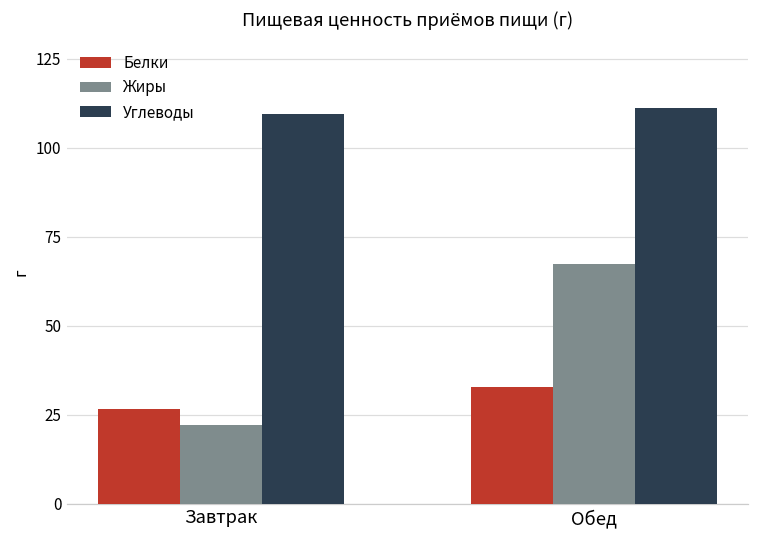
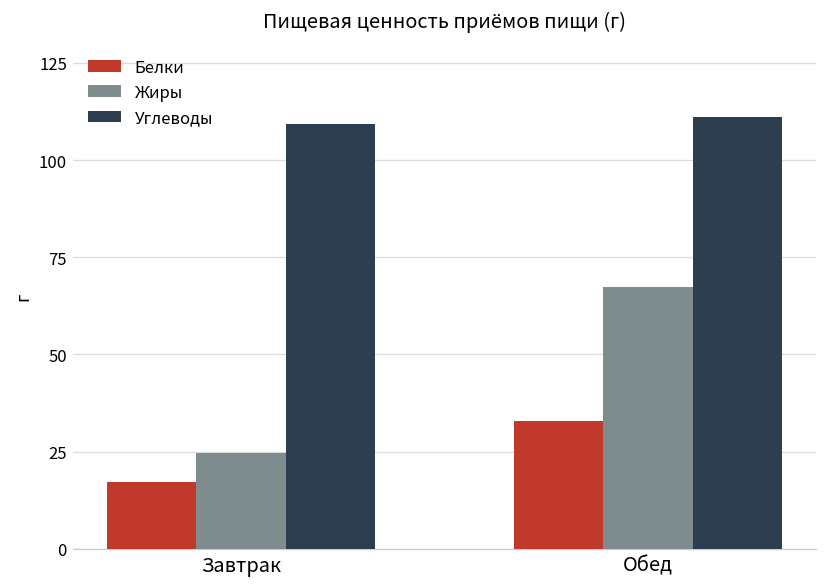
Белки, Завтрак: 27 -> 17
Жиры, Завтрак: 22 -> 25
